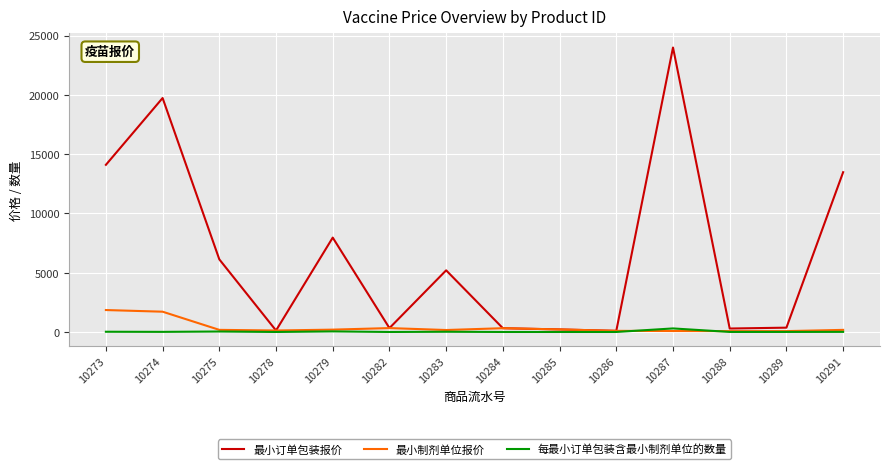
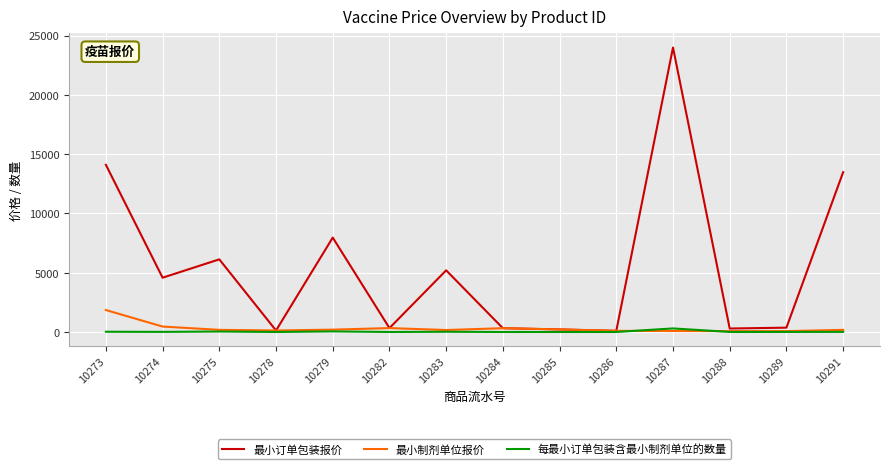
最小订单包装报价, 10274: 19700 -> 4600
最小制剂单位报价, 10274: 1700 -> 500
